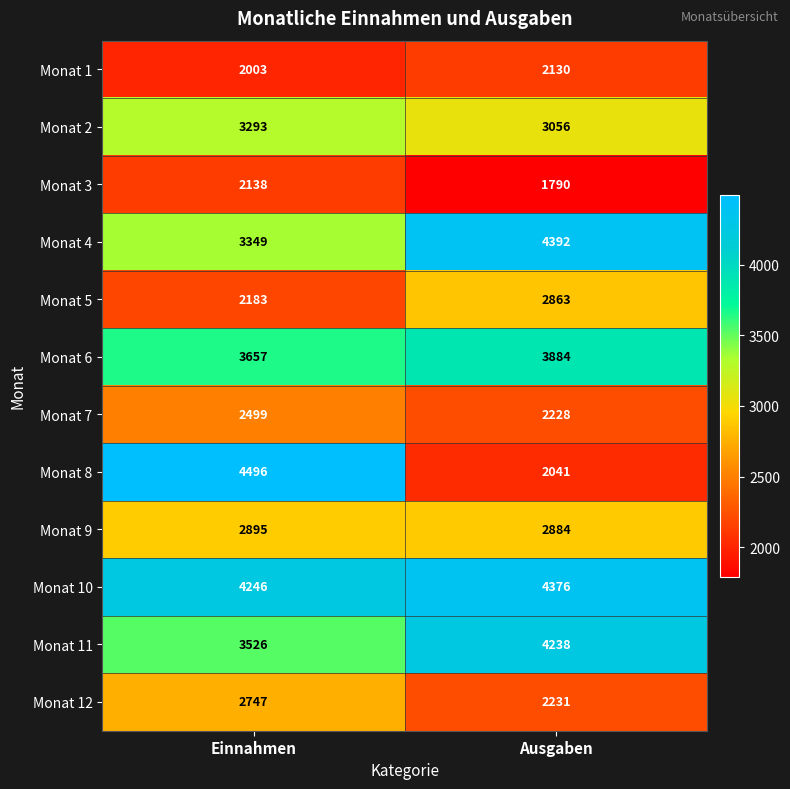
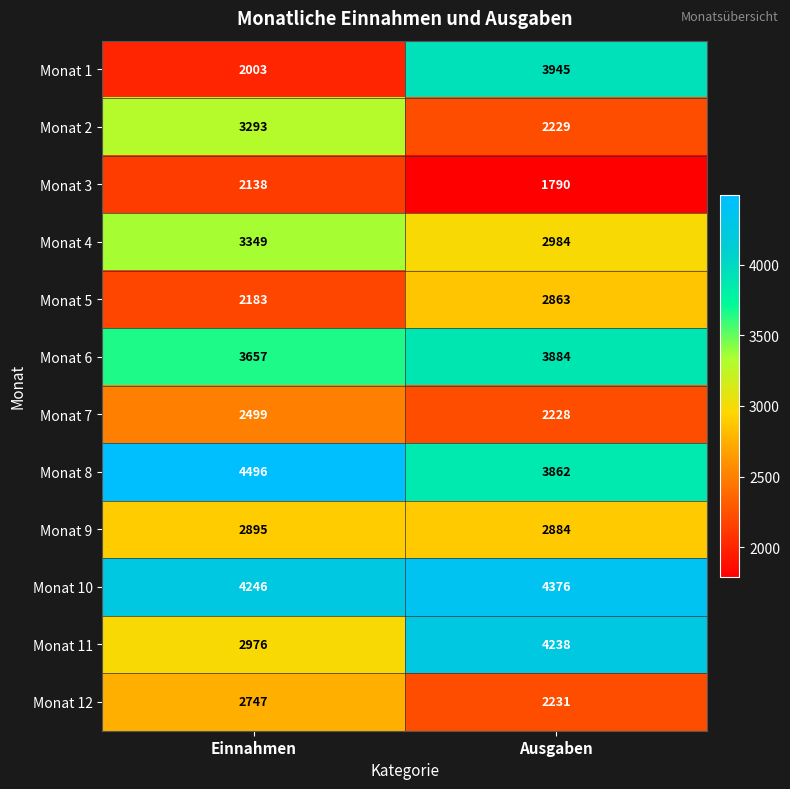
Monat 1, Ausgaben: 2130 -> 3945
Monat 2, Ausgaben: 3056 -> 2229
Monat 4, Ausgaben: 4392 -> 2984
Monat 8, Ausgaben: 2041 -> 3862
Monat 11, Einnahmen: 3526 -> 2976
